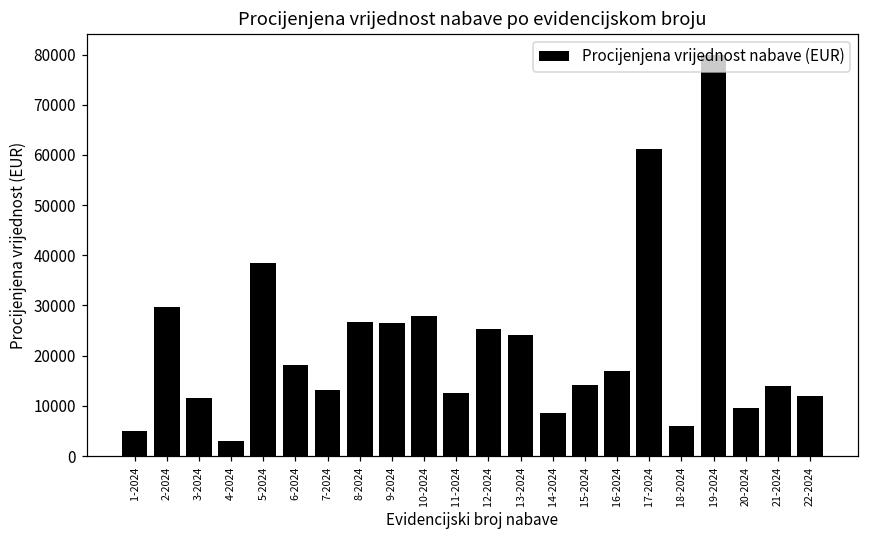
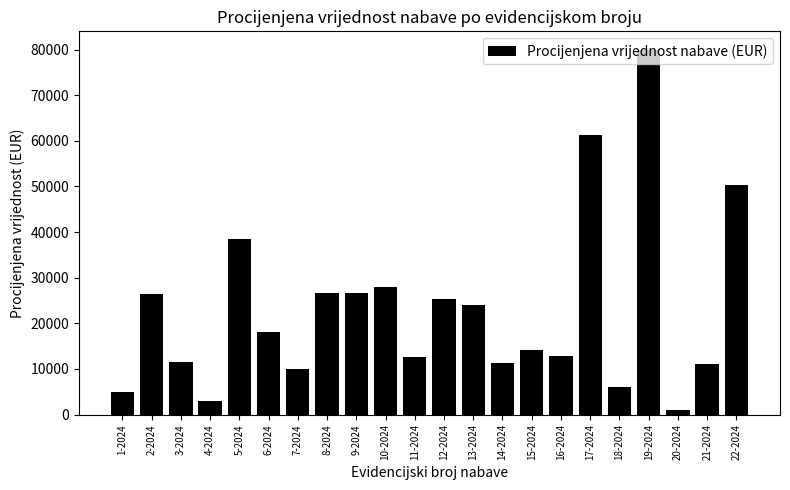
2-2024: 30000 -> 27000
7-2024: 13000 -> 10000
14-2024: 9000 -> 11000
16-2024: 17000 -> 13000
20-2024: 10000 -> 1000
21-2024: 14000 -> 11000
22-2024: 12000 -> 50000
